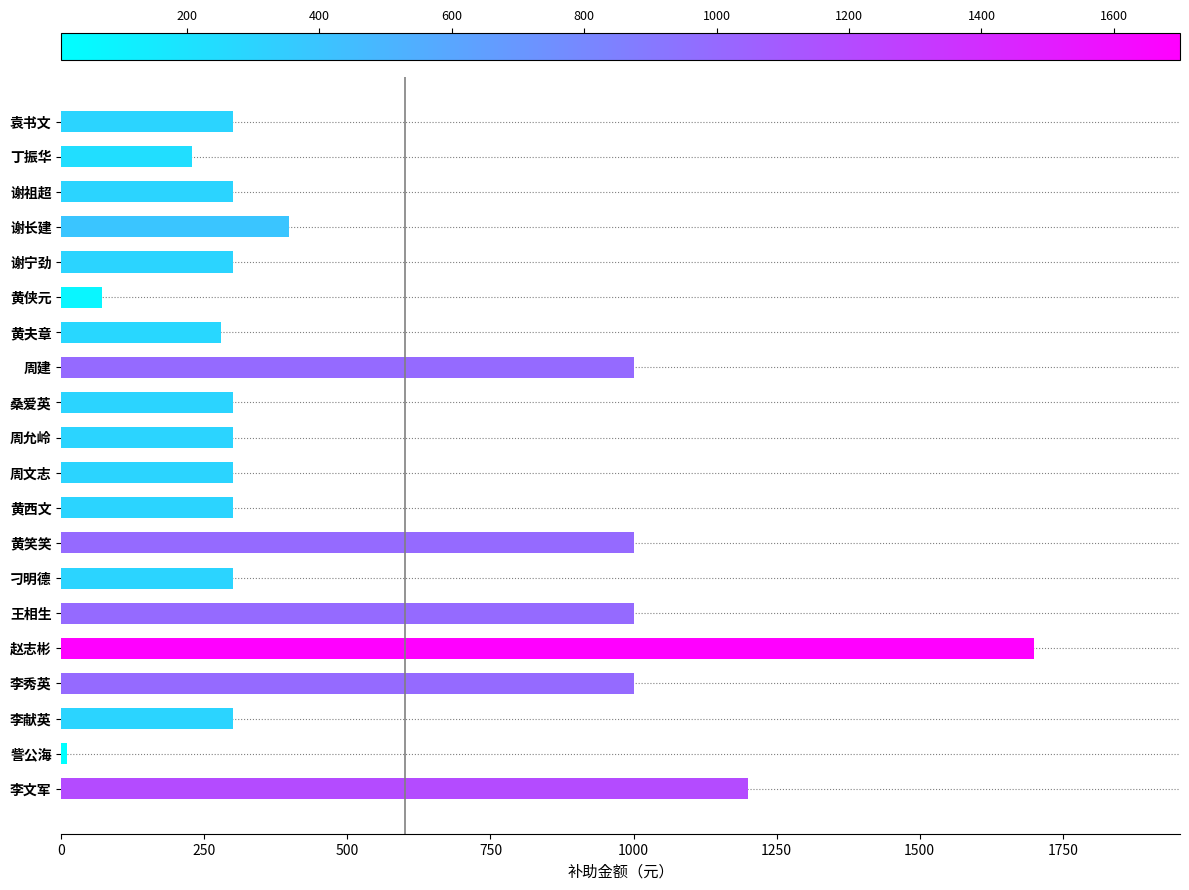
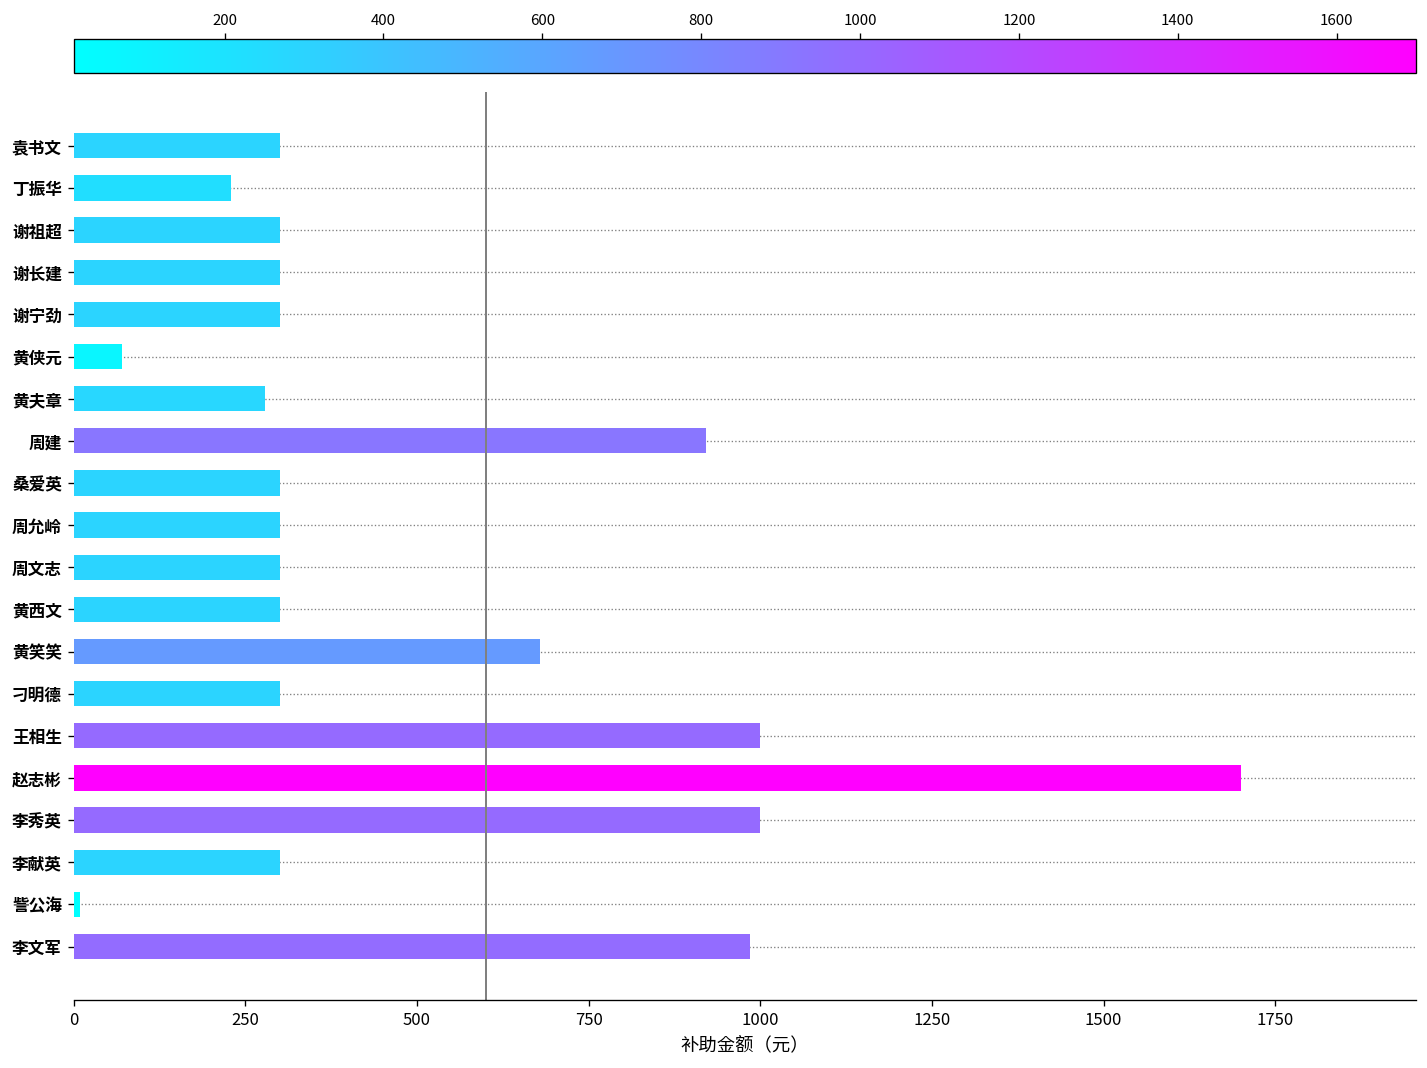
谢长建: 400 -> 300
周建: 1000 -> 920
黄笑笑: 1000 -> 680
李文军: 1200 -> 990
